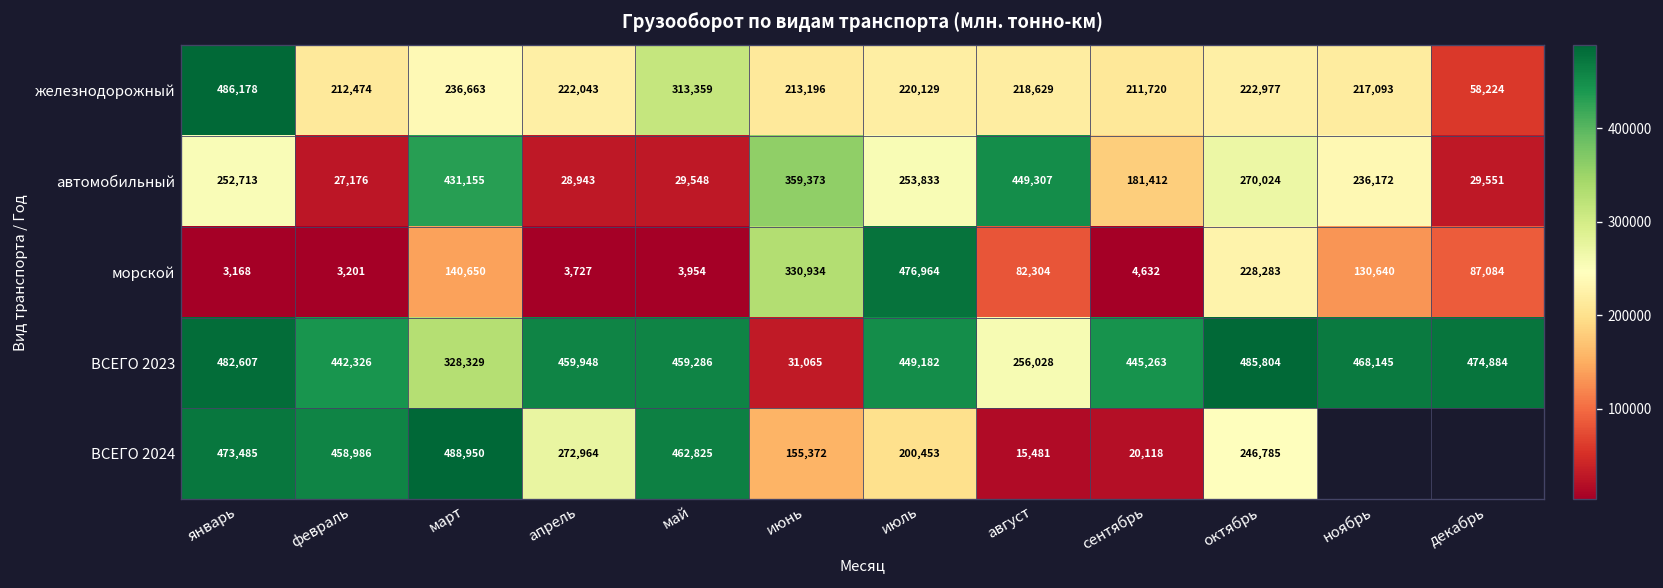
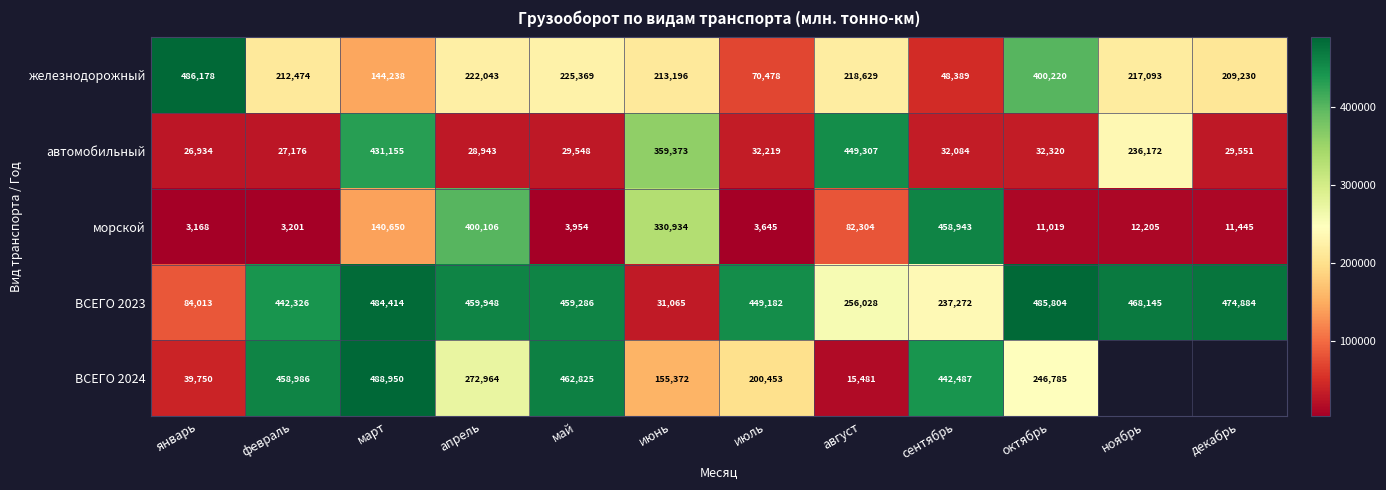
железнодорожный, март: 236,663 -> 144,238
железнодорожный, май: 313,359 -> 225,369
железнодорожный, июль: 220,129 -> 70,478
железнодорожный, сентябрь: 211,720 -> 48,389
железнодорожный, октябрь: 222,977 -> 400,220
железнодорожный, декабрь: 58,224 -> 209,230
автомобильный, январь: 252,713 -> 26,934
автомобильный, июль: 253,833 -> 32,219
автомобильный, сентябрь: 181,412 -> 32,084
автомобильный, октябрь: 270,024 -> 32,320
морской, апрель: 3,727 -> 400,106
морской, июль: 476,964 -> 3,645
морской, сентябрь: 4,632 -> 458,943
морской, октябрь: 228,283 -> 11,019
морской, ноябрь: 130,640 -> 12,205
морской, декабрь: 87,084 -> 11,445
ВСЕГО 2023, январь: 482,607 -> 84,013
ВСЕГО 2023, март: 328,329 -> 484,414
ВСЕГО 2023, сентябрь: 445,263 -> 237,272
ВСЕГО 2024, январь: 473,485 -> 39,750
ВСЕГО 2024, сентябрь: 20,118 -> 442,487
